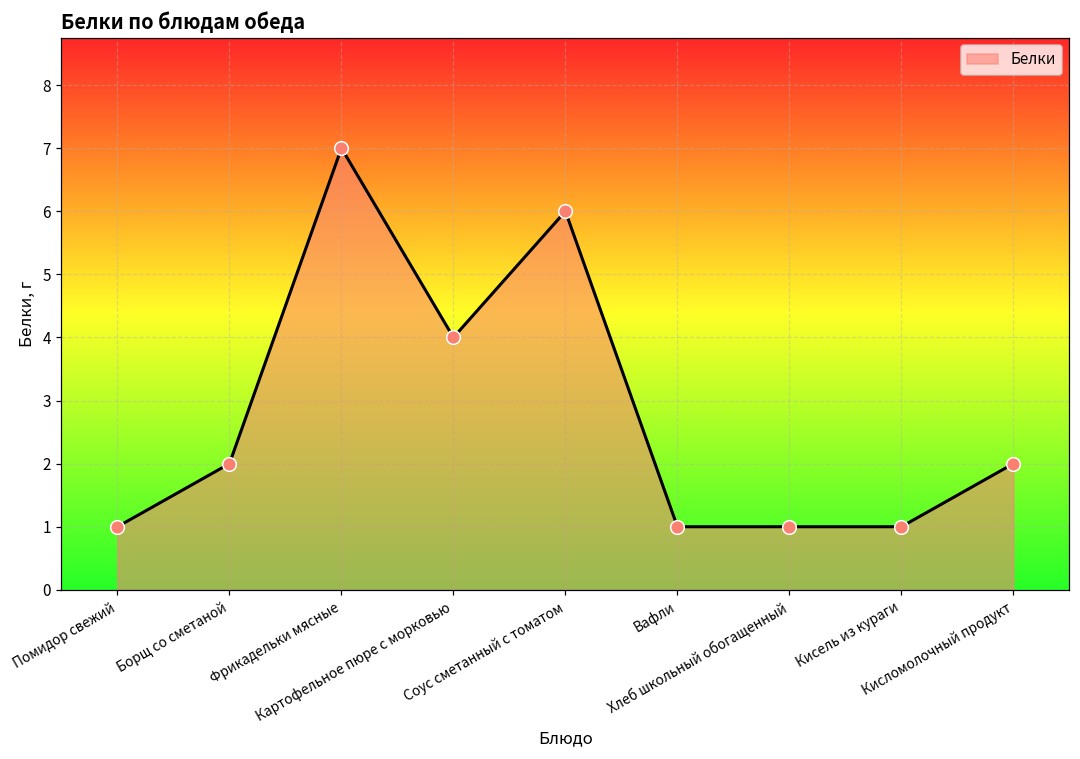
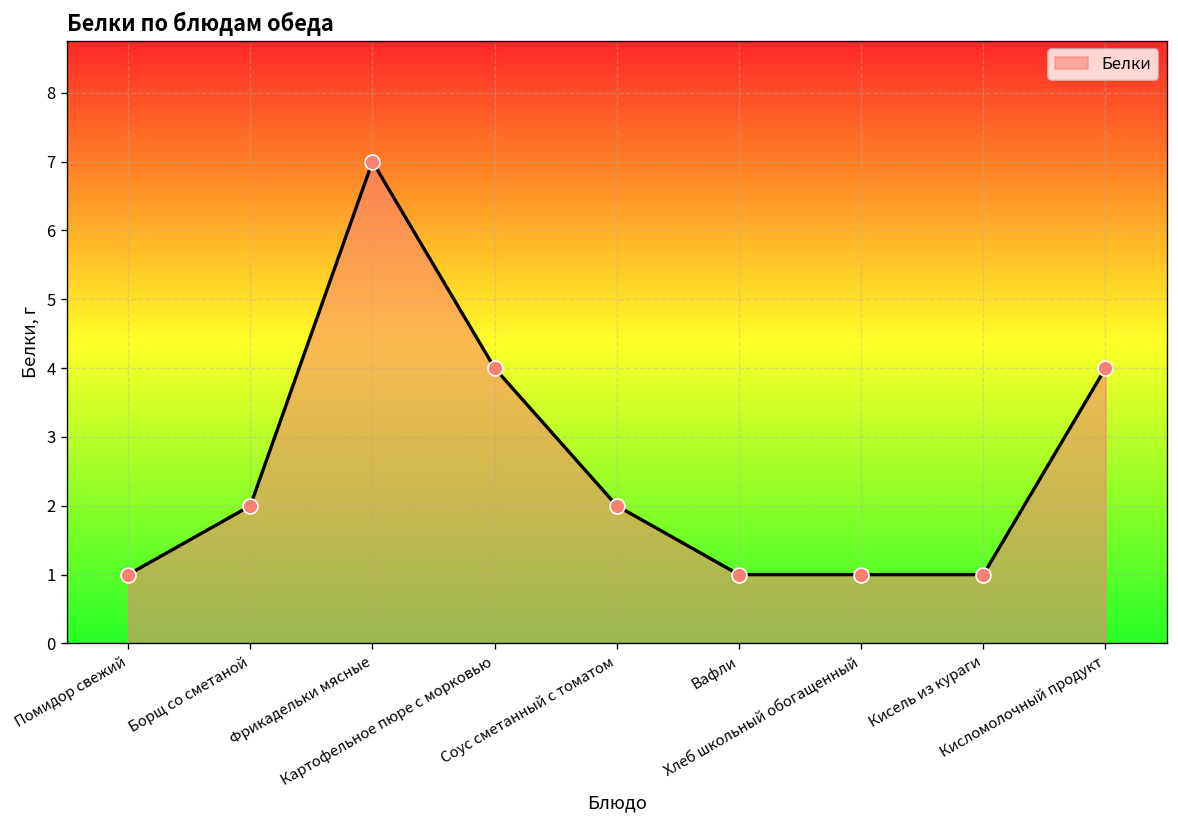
Соус сметанный с томатом: 6 -> 2
Кисломолочный продукт: 2 -> 4
